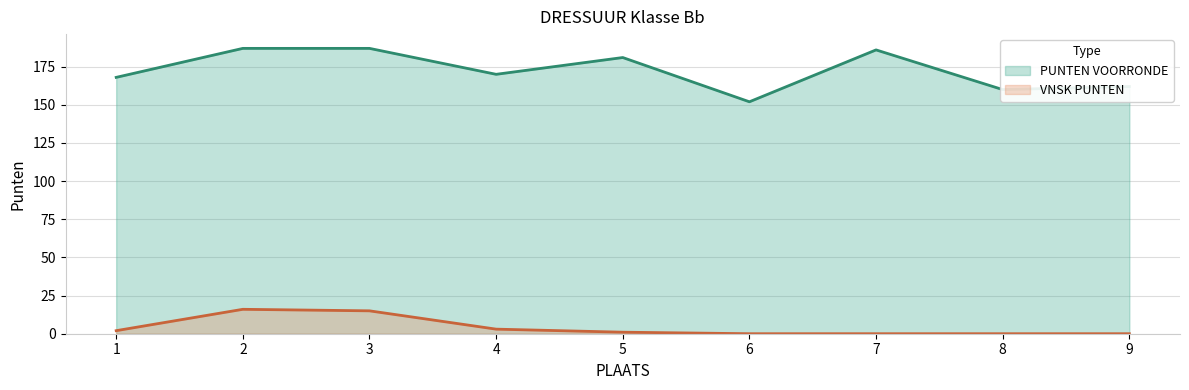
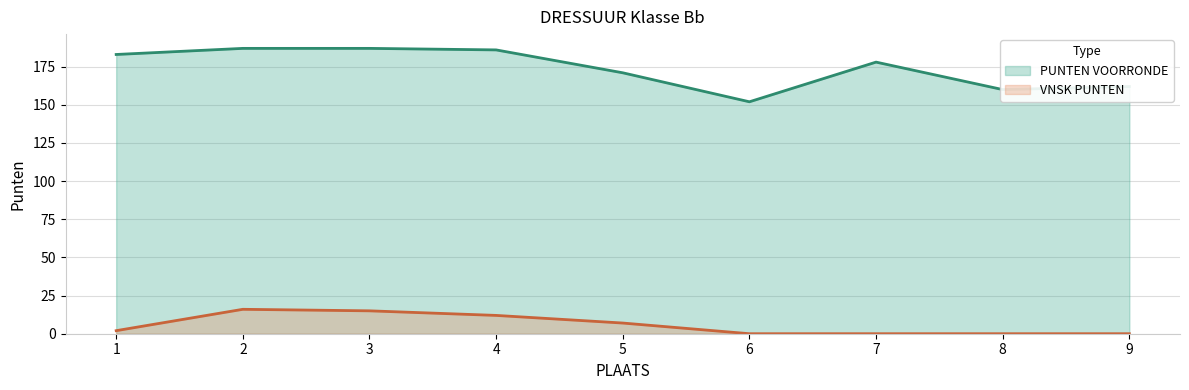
PUNTEN VOORRONDE, 1: 168 -> 183
PUNTEN VOORRONDE, 4: 170 -> 186
VNSK PUNTEN, 4: 3 -> 12
PUNTEN VOORRONDE, 5: 181 -> 171
VNSK PUNTEN, 5: 1 -> 7
PUNTEN VOORRONDE, 7: 186 -> 178
